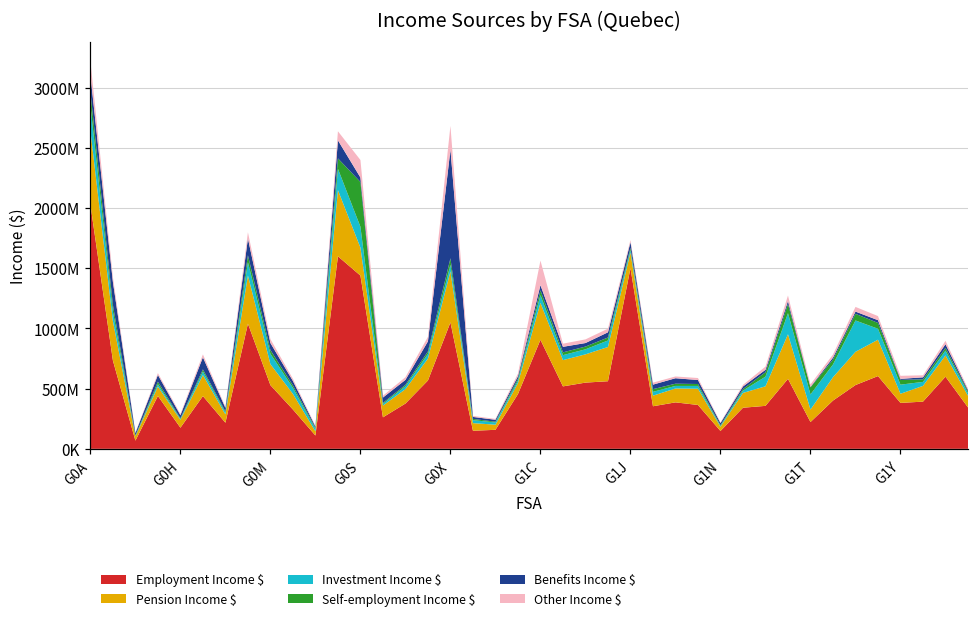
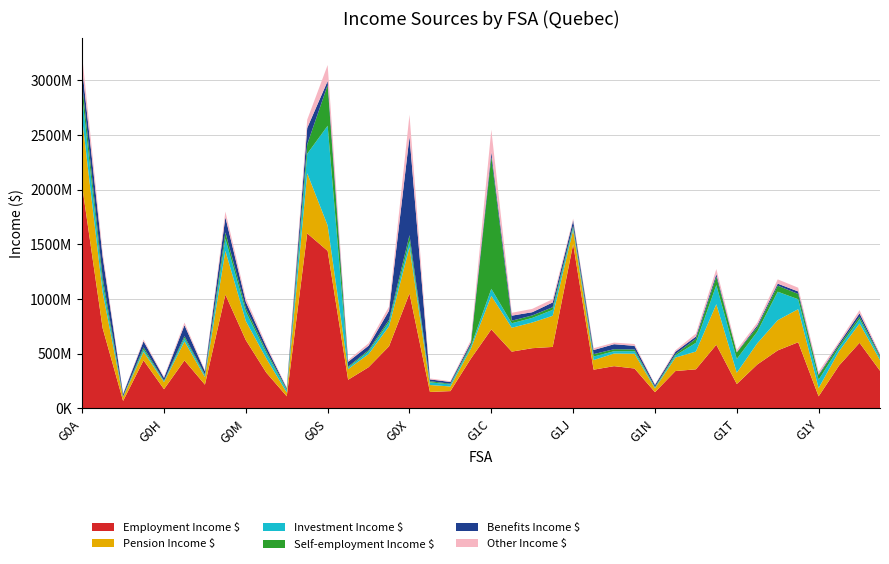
Employment Income $, G0M: 530000000 -> 620000000
Investment Income $, G0S: 170000000 -> 910000000
Employment Income $, G1C: 910000000 -> 720000000
Self-employment Income $, G1C: 40000000 -> 1210000000
Employment Income $, G1Y: 380000000 -> 110000000
